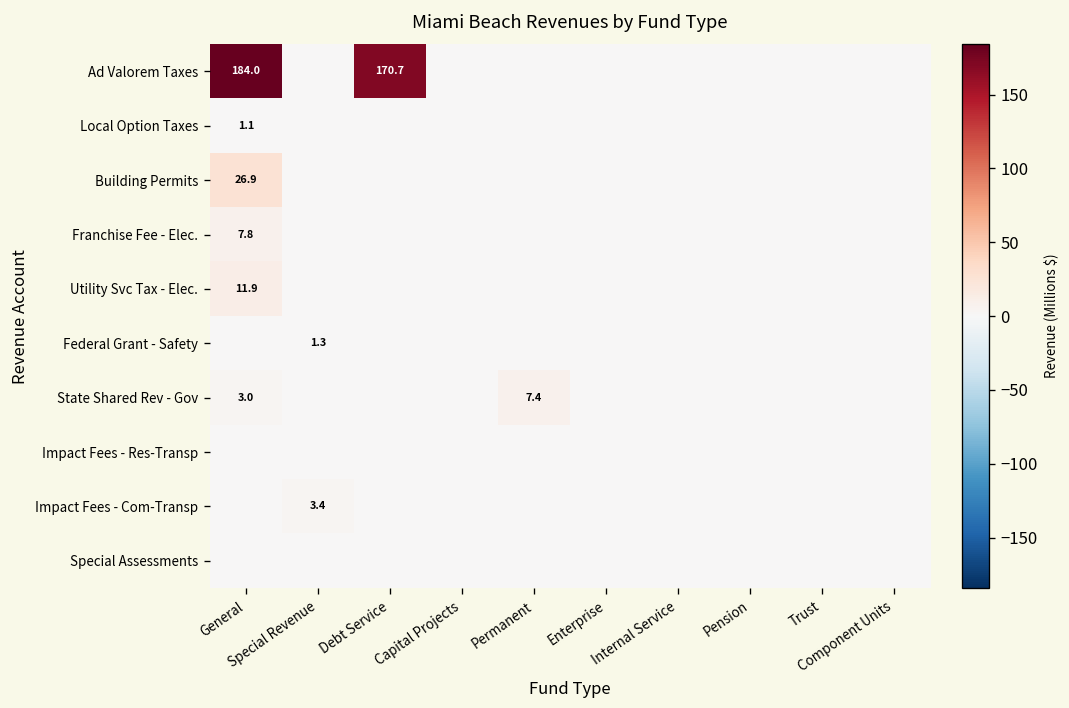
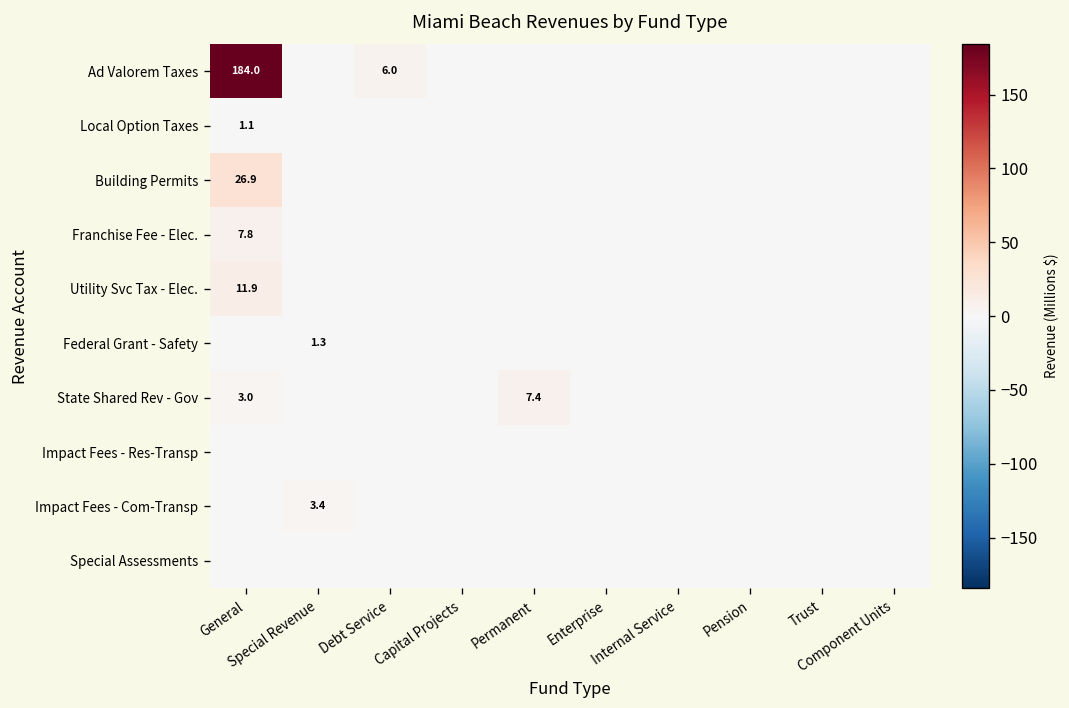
Ad Valorem Taxes, Debt Service: 170.7 -> 6.0
